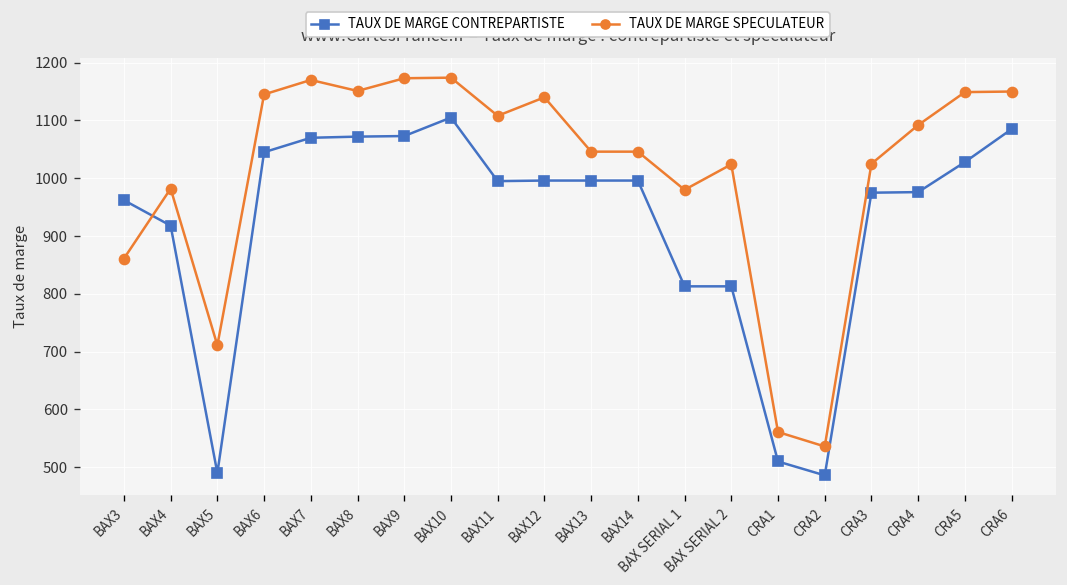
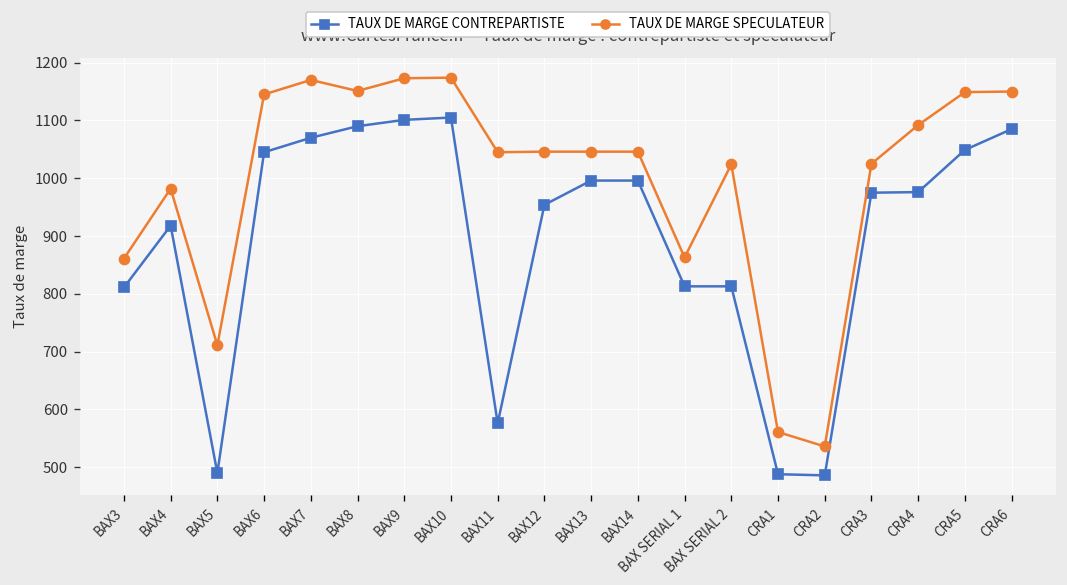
TAUX DE MARGE CONTREPARTISTE, BAX3: 960 -> 810
TAUX DE MARGE CONTREPARTISTE, BAX8: 1070 -> 1090
TAUX DE MARGE CONTREPARTISTE, BAX9: 1070 -> 1100
TAUX DE MARGE CONTREPARTISTE, BAX11: 1000 -> 580
TAUX DE MARGE SPECULATEUR, BAX11: 1110 -> 1050
TAUX DE MARGE CONTREPARTISTE, BAX12: 1000 -> 950
TAUX DE MARGE SPECULATEUR, BAX12: 1140 -> 1050
TAUX DE MARGE SPECULATEUR, BAX SERIAL 1: 980 -> 860
TAUX DE MARGE CONTREPARTISTE, CRA1: 510 -> 490
TAUX DE MARGE CONTREPARTISTE, CRA5: 1030 -> 1050
